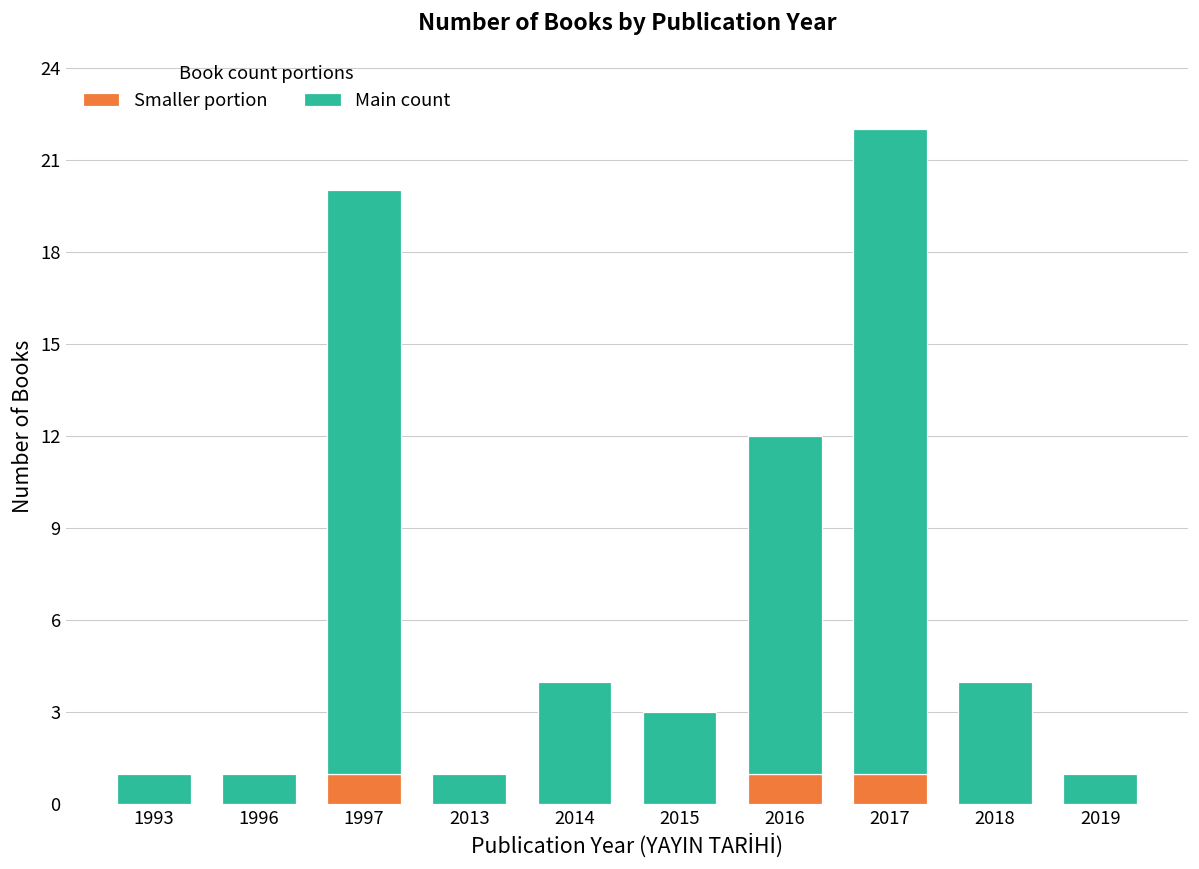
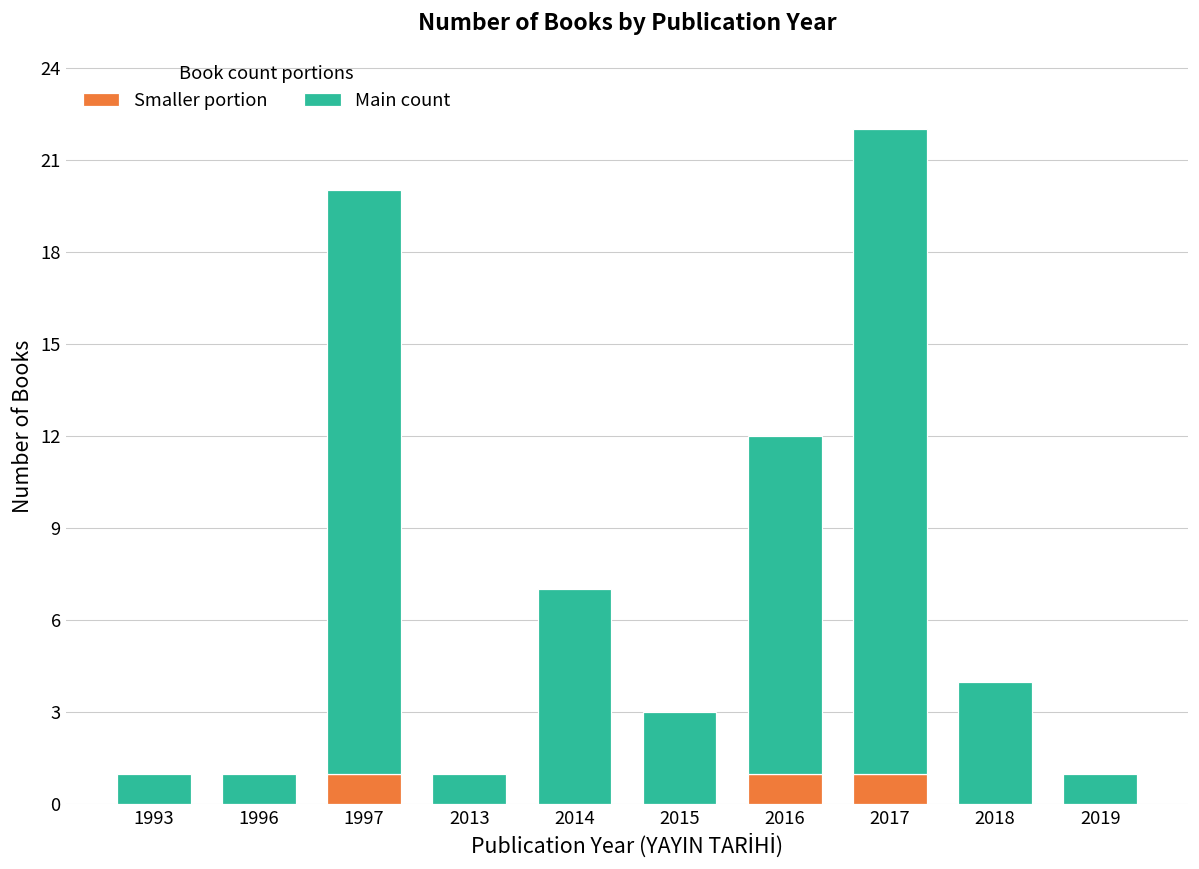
Main count, 2014: 4 -> 7
